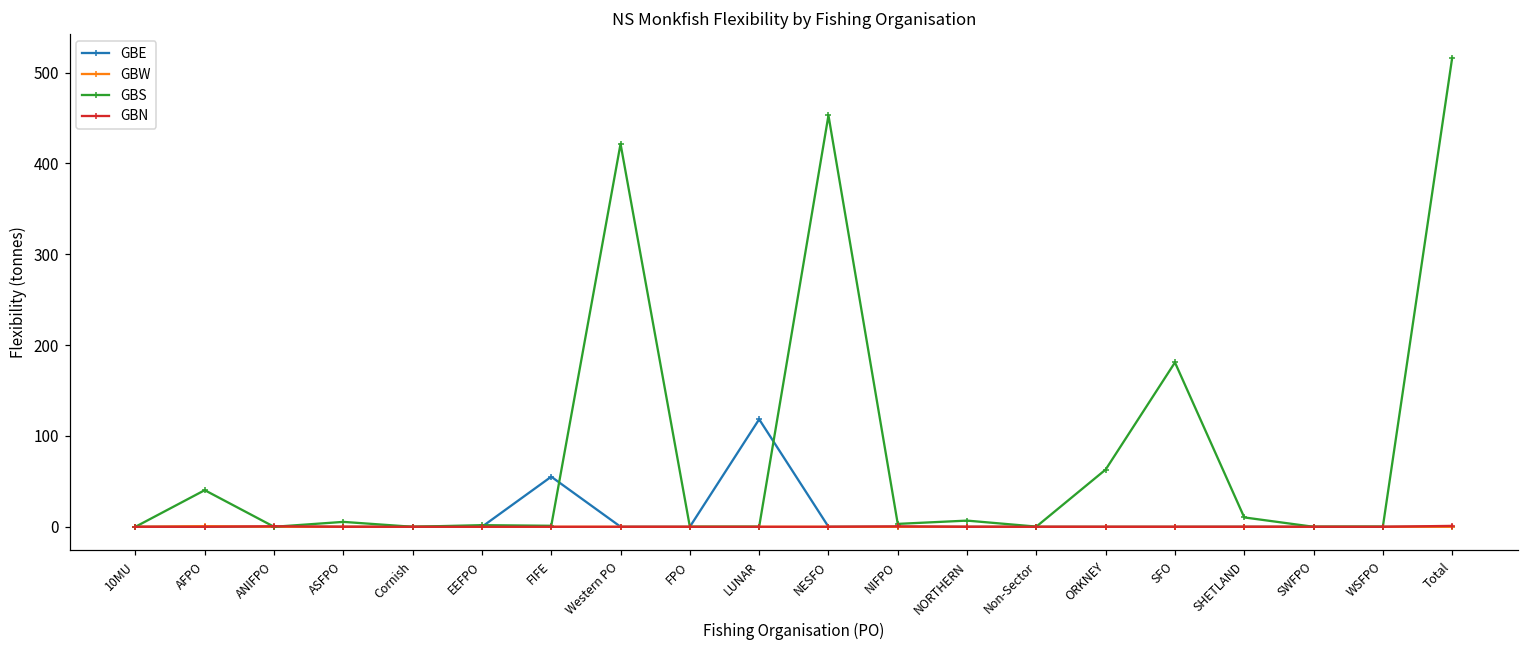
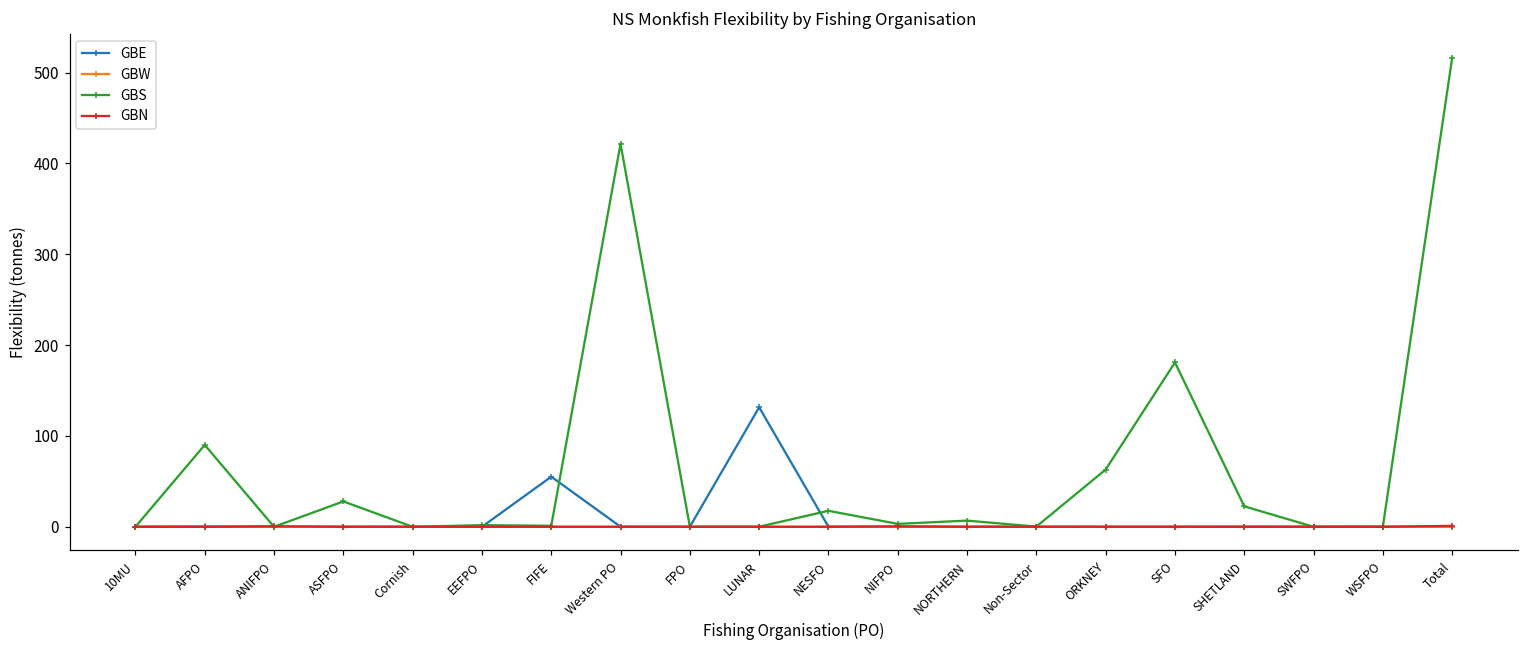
GBS, AFPO: 40 -> 90
GBS, ASFPO: 10 -> 30
GBE, LUNAR: 120 -> 130
GBS, NESFO: 450 -> 20
GBS, SHETLAND: 10 -> 20
